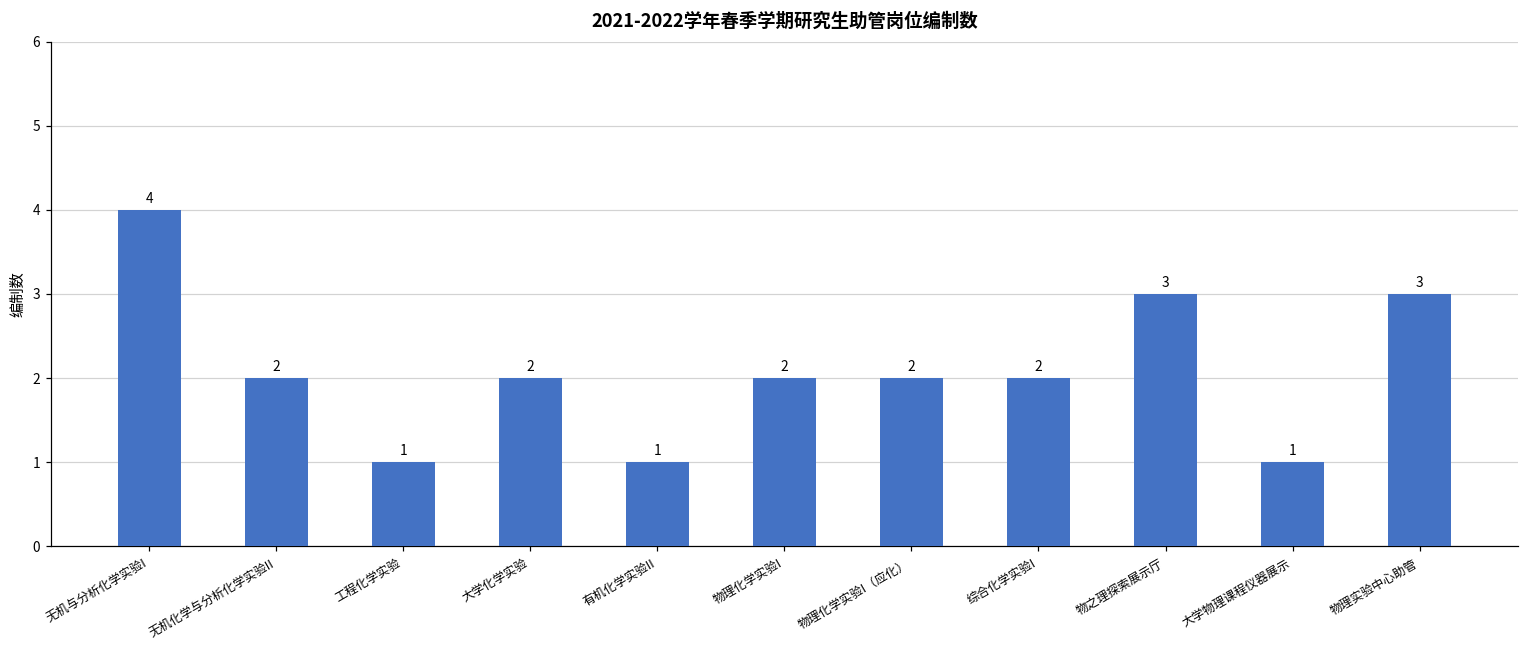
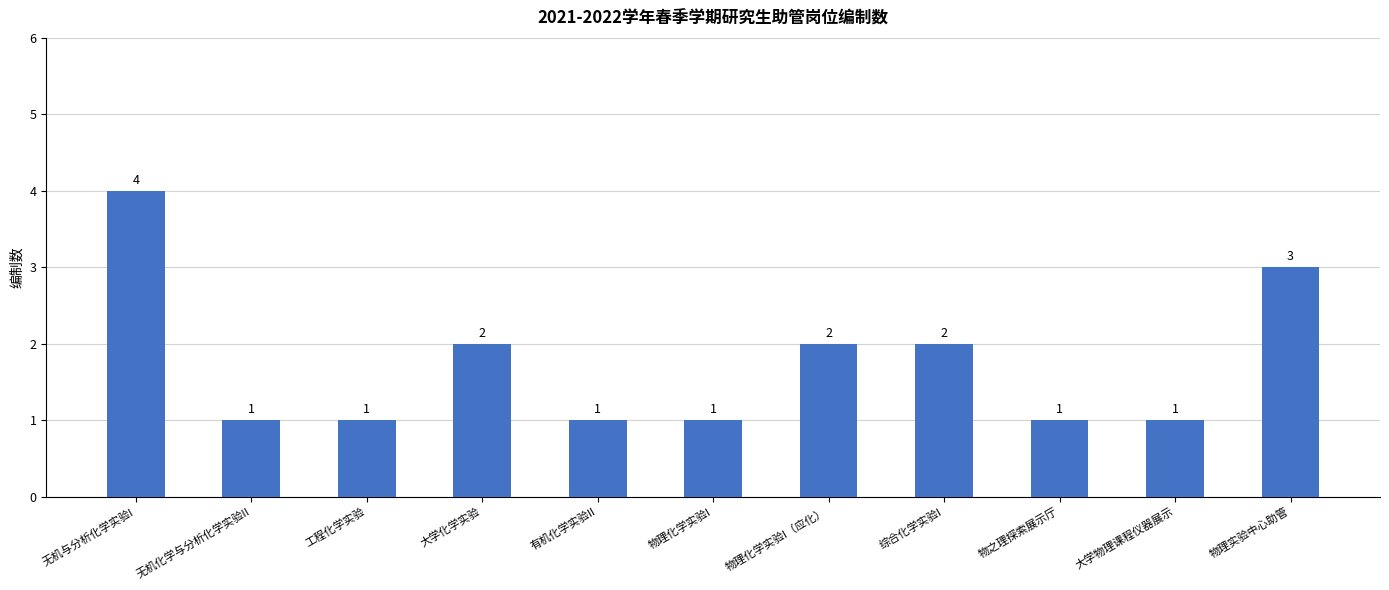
无机化学与分析化学实验II: 2 -> 1
物理化学实验I: 2 -> 1
物之理探索展示厅: 3 -> 1
